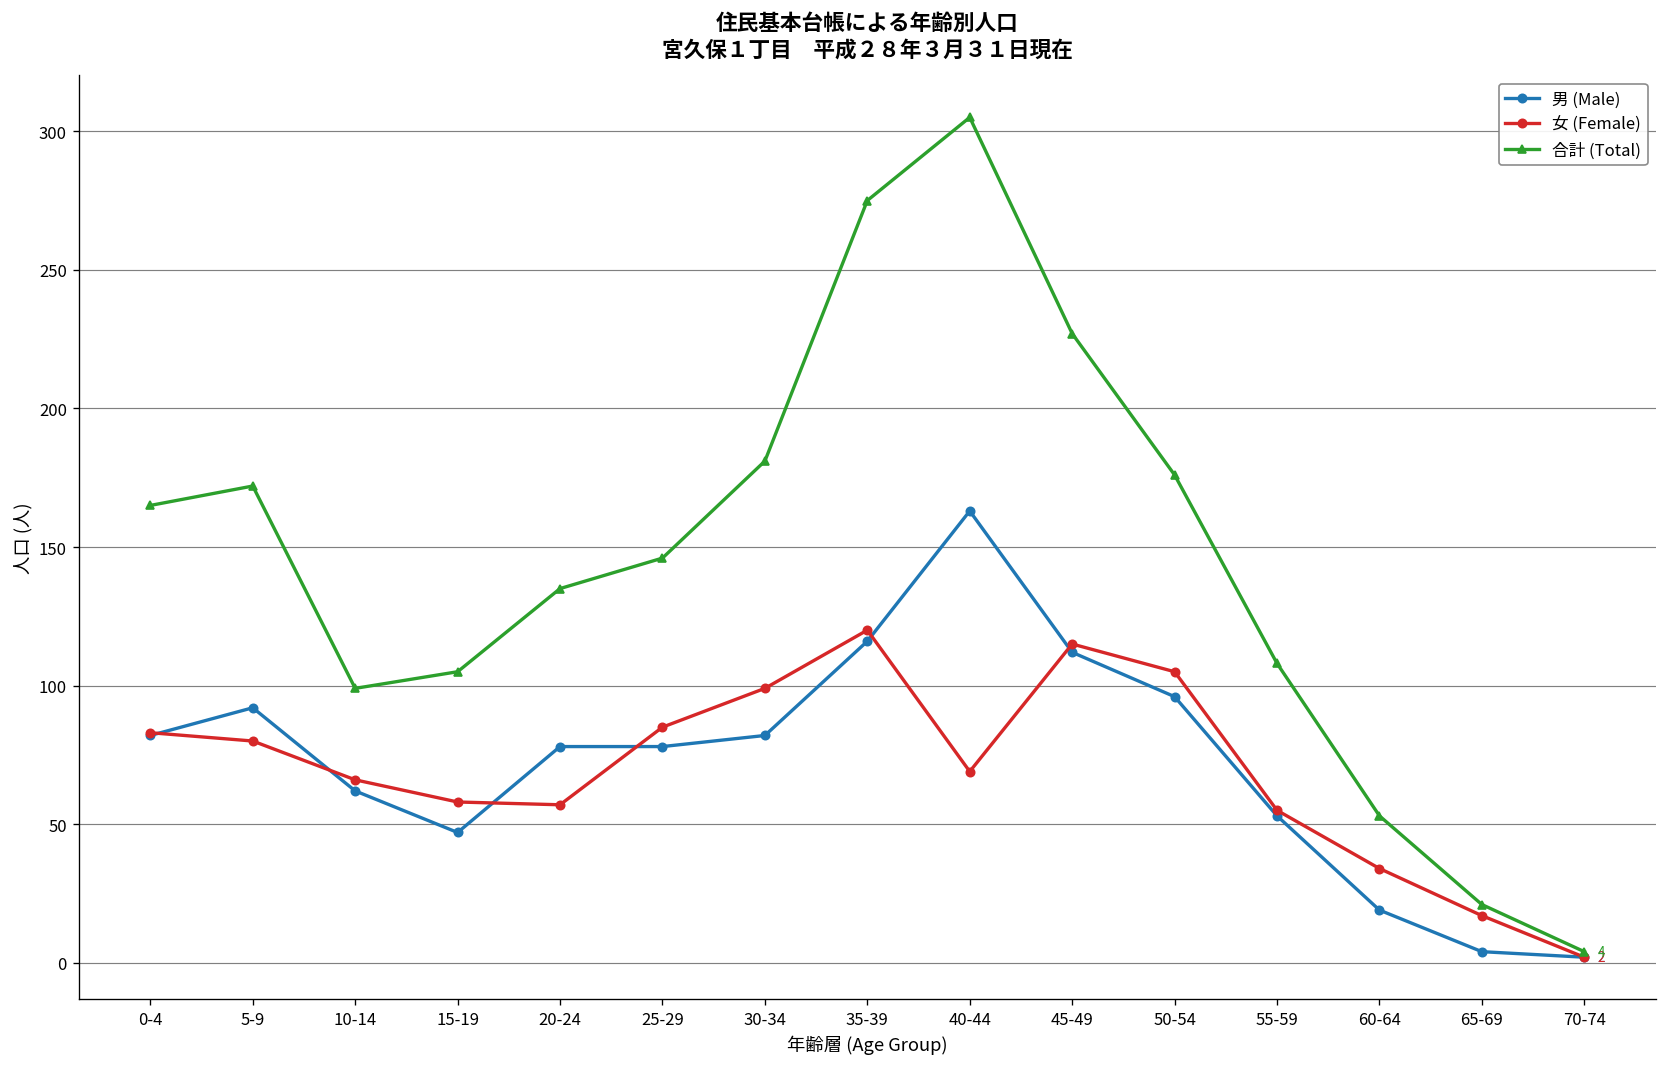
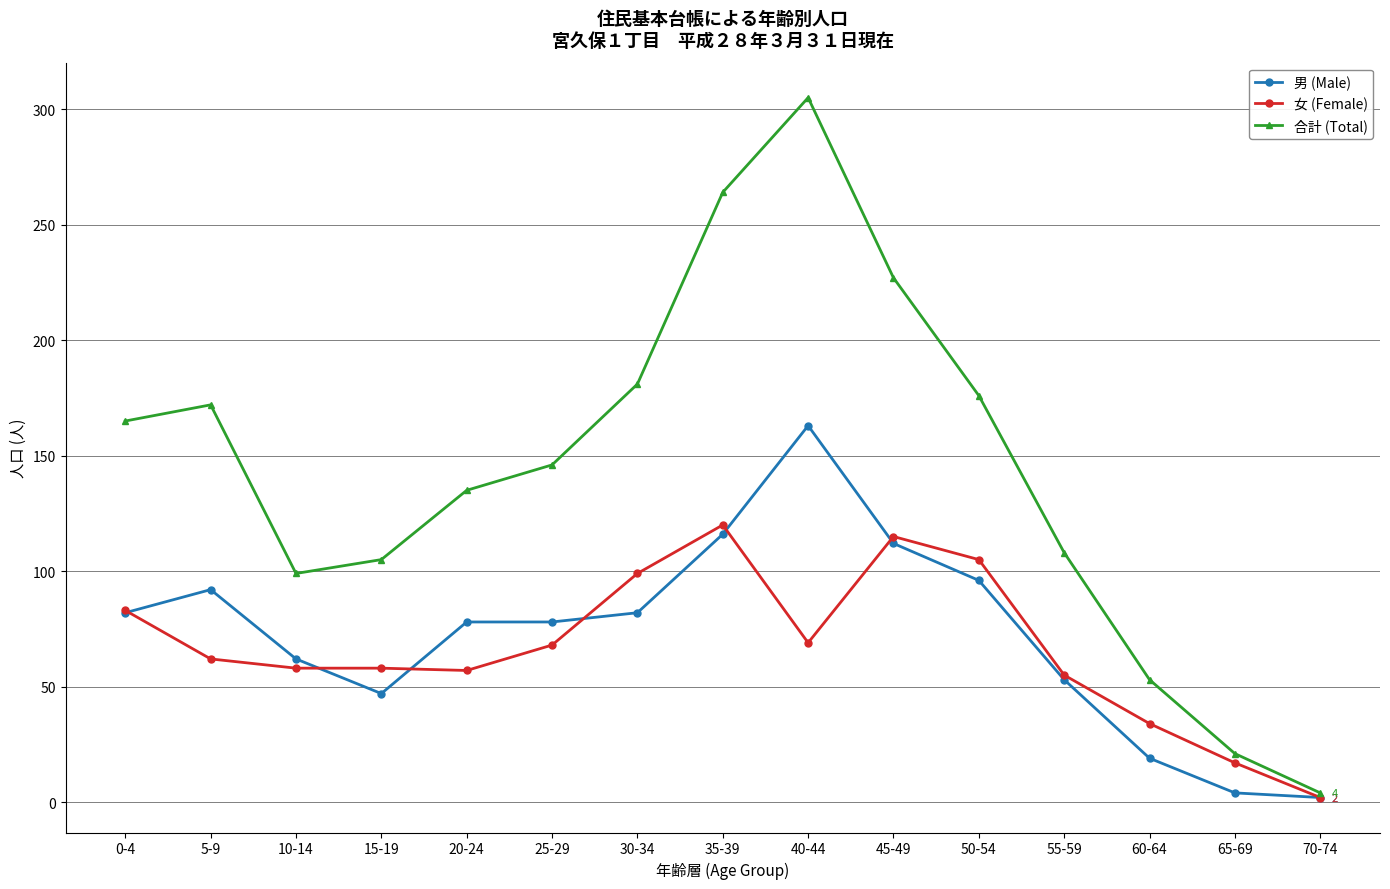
女 (Female), 5-9: 80 -> 62
女 (Female), 10-14: 66 -> 58
女 (Female), 25-29: 85 -> 68
合計 (Total), 35-39: 275 -> 264
